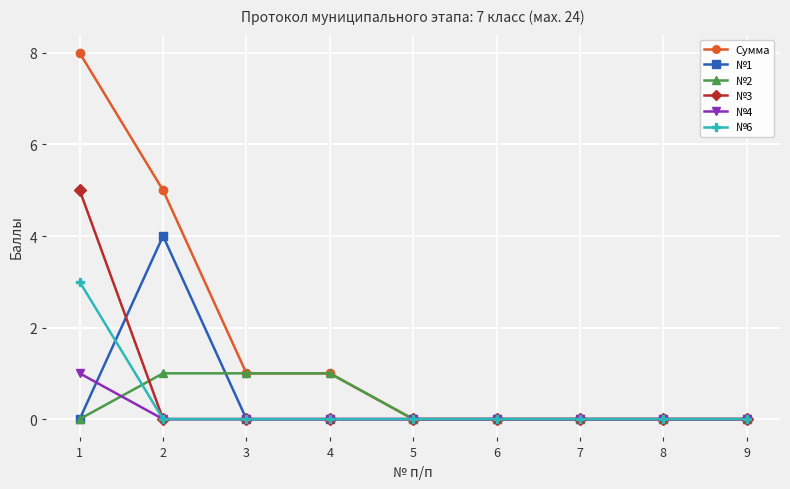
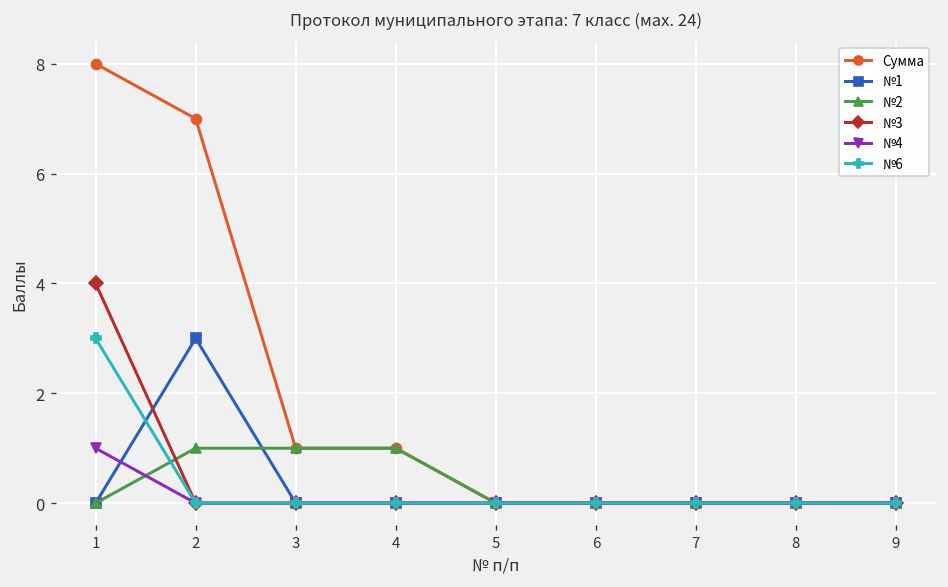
№3, 1: 5 -> 4
Сумма, 2: 5 -> 7
№1, 2: 4 -> 3
